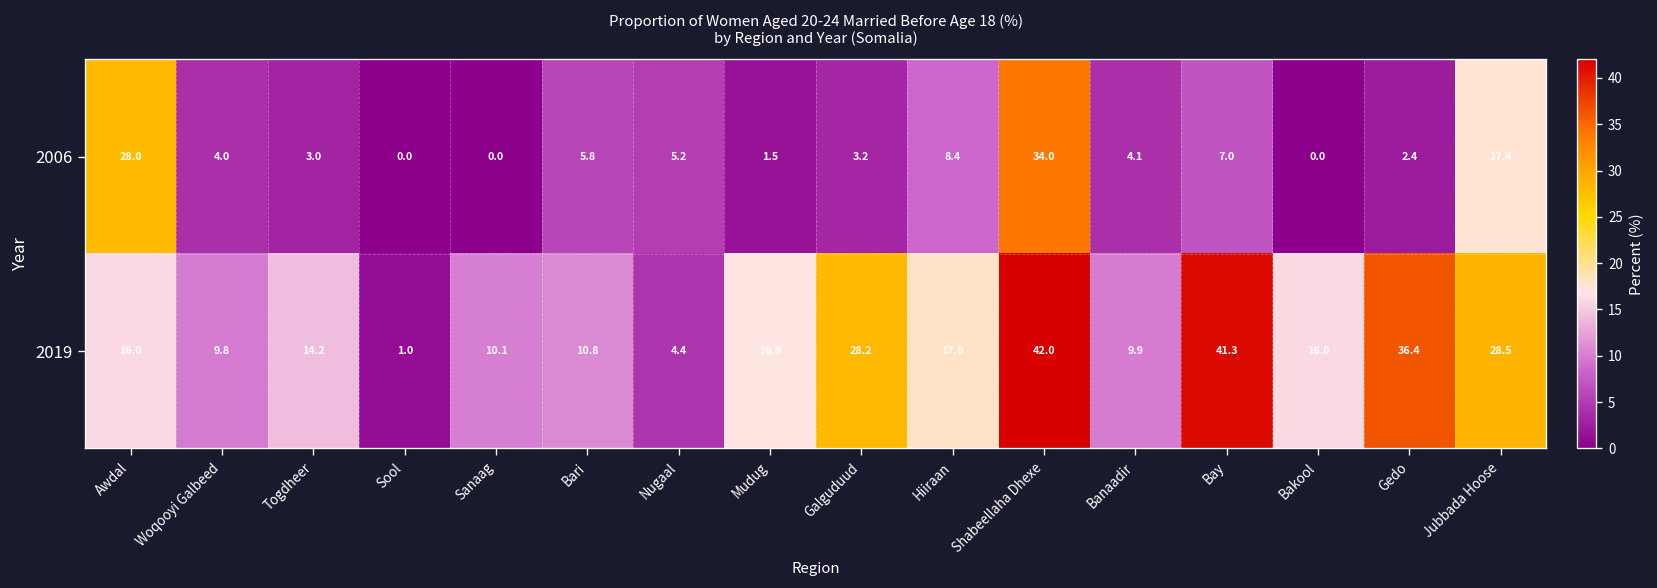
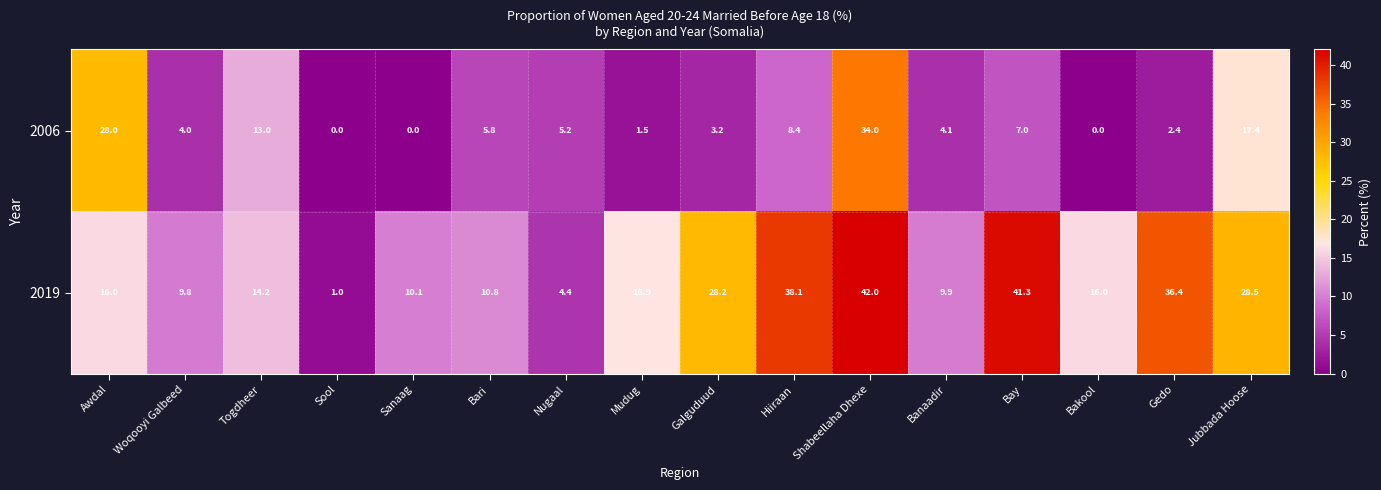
2006, Togdheer: 3.0 -> 13.0
2019, Hiiraan: 17.9 -> 38.1
